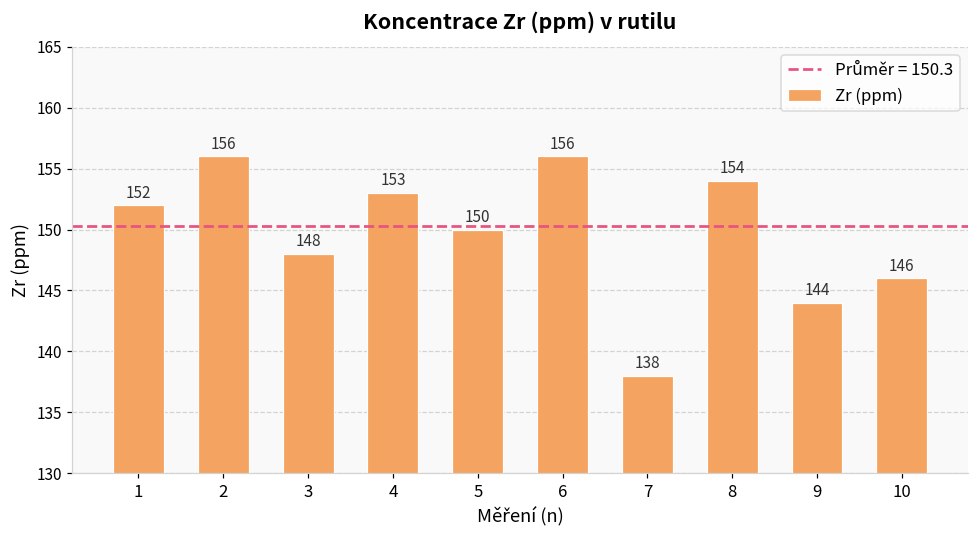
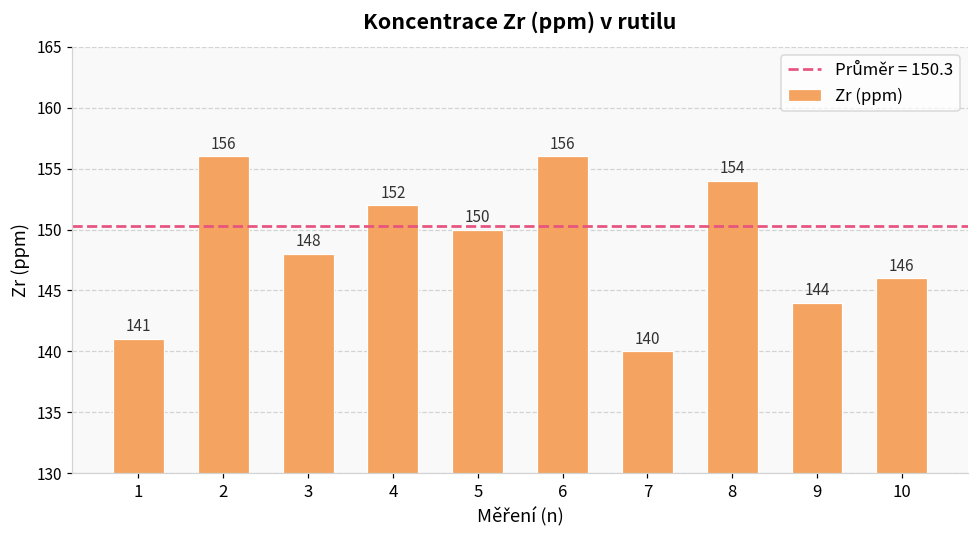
1: 152 -> 141
4: 153 -> 152
7: 138 -> 140
